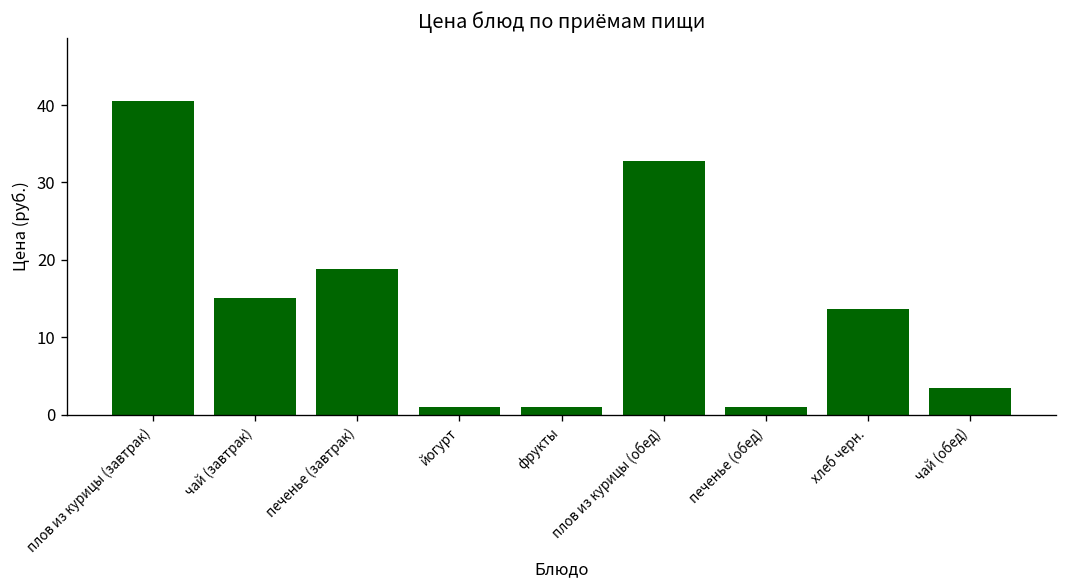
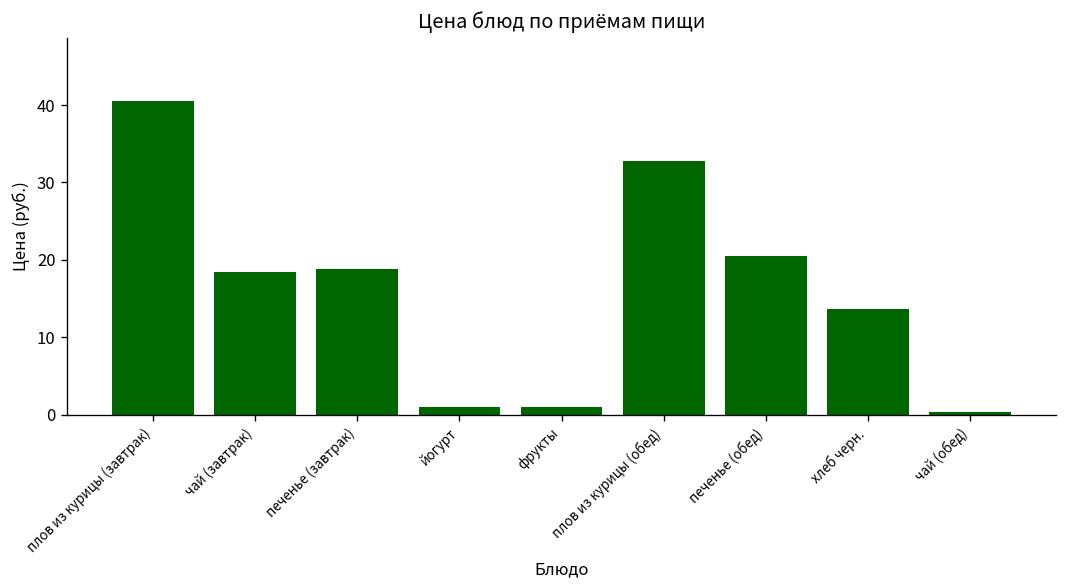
чай (завтрак): 15 -> 18
печенье (обед): 1 -> 21
чай (обед): 3 -> 0
